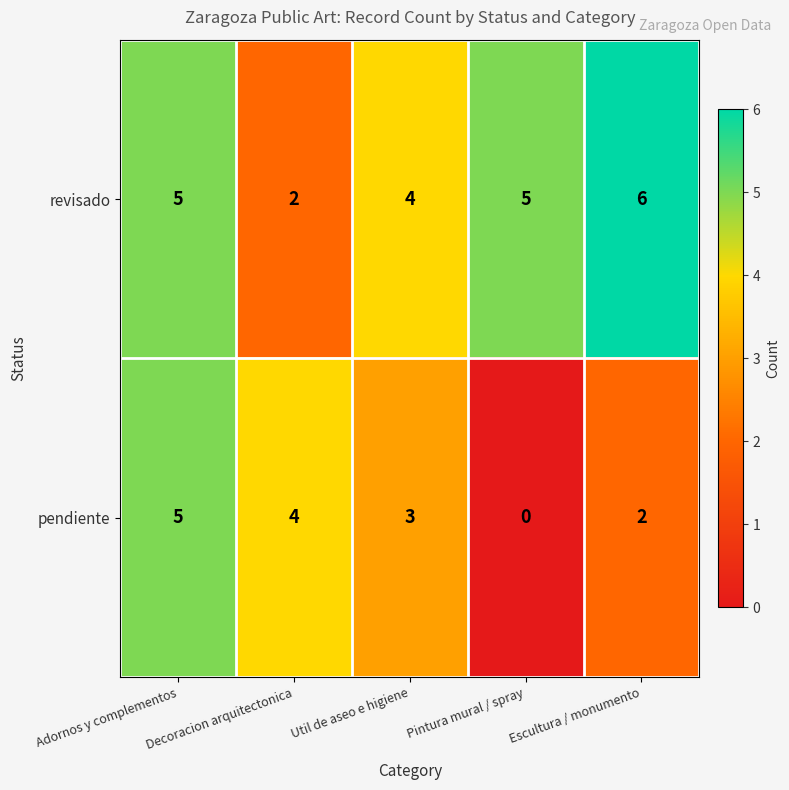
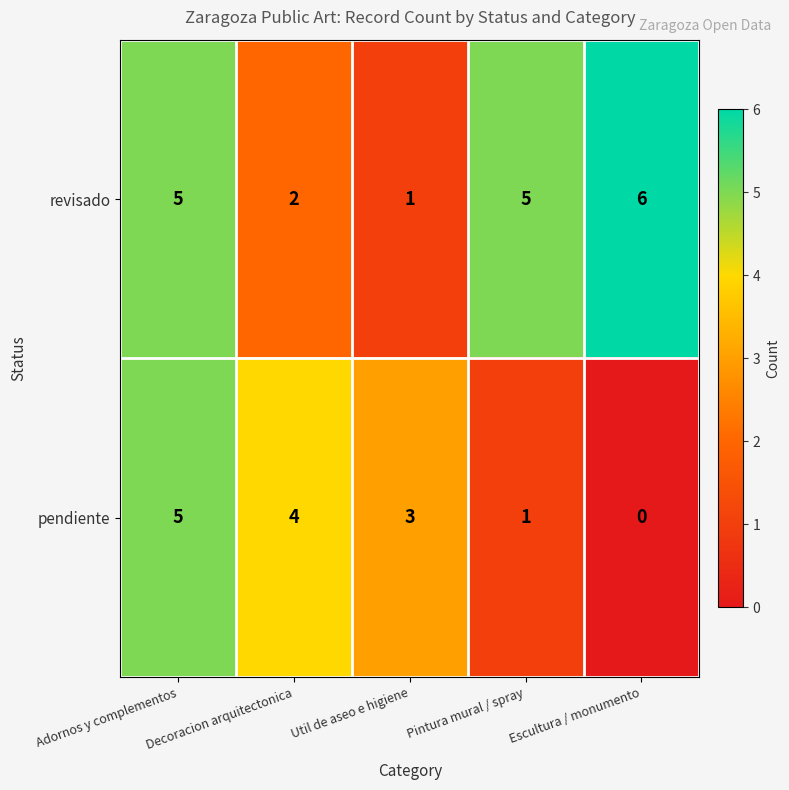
revisado, Util de aseo e higiene: 4 -> 1
pendiente, Pintura mural / spray: 0 -> 1
pendiente, Escultura / monumento: 2 -> 0
